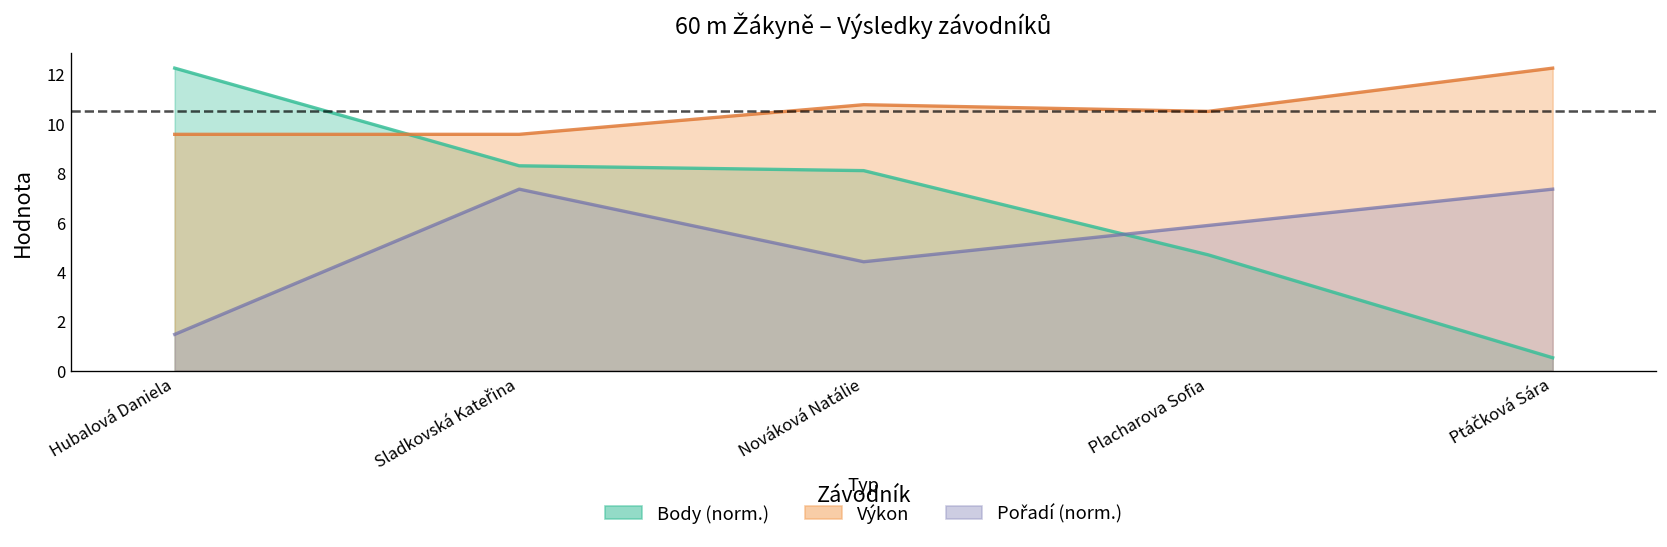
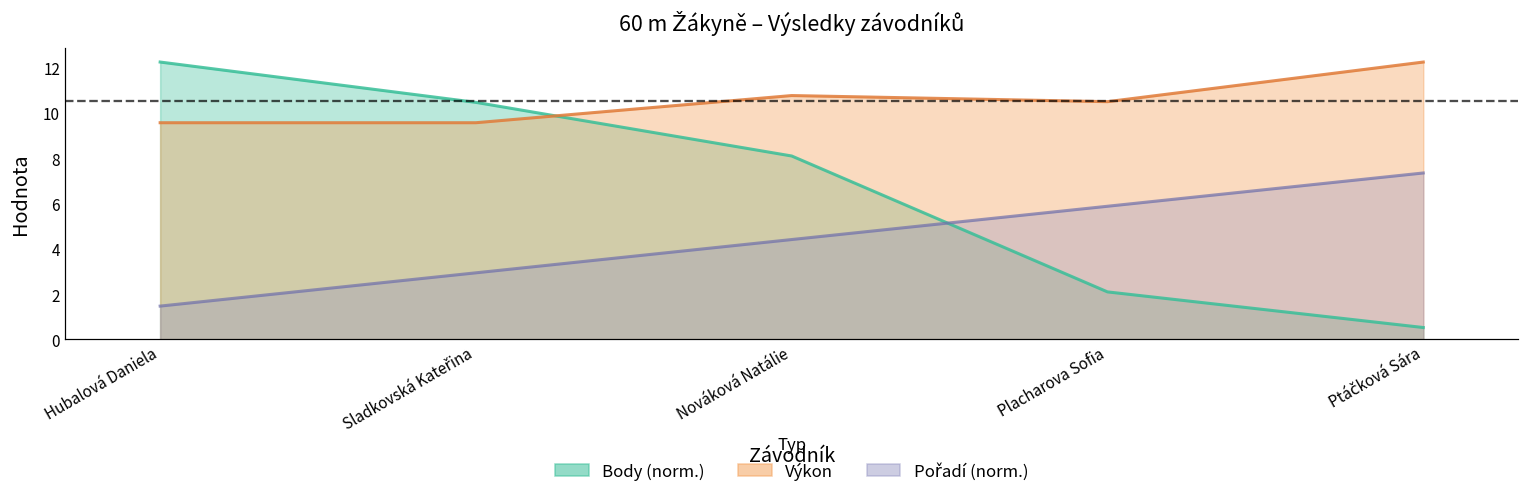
Body (norm.), Sladkovská Kateřina: 8.3 -> 10.5
Pořadí (norm.), Sladkovská Kateřina: 7.4 -> 2.9
Body (norm.), Placharova Sofia: 4.7 -> 2.1
